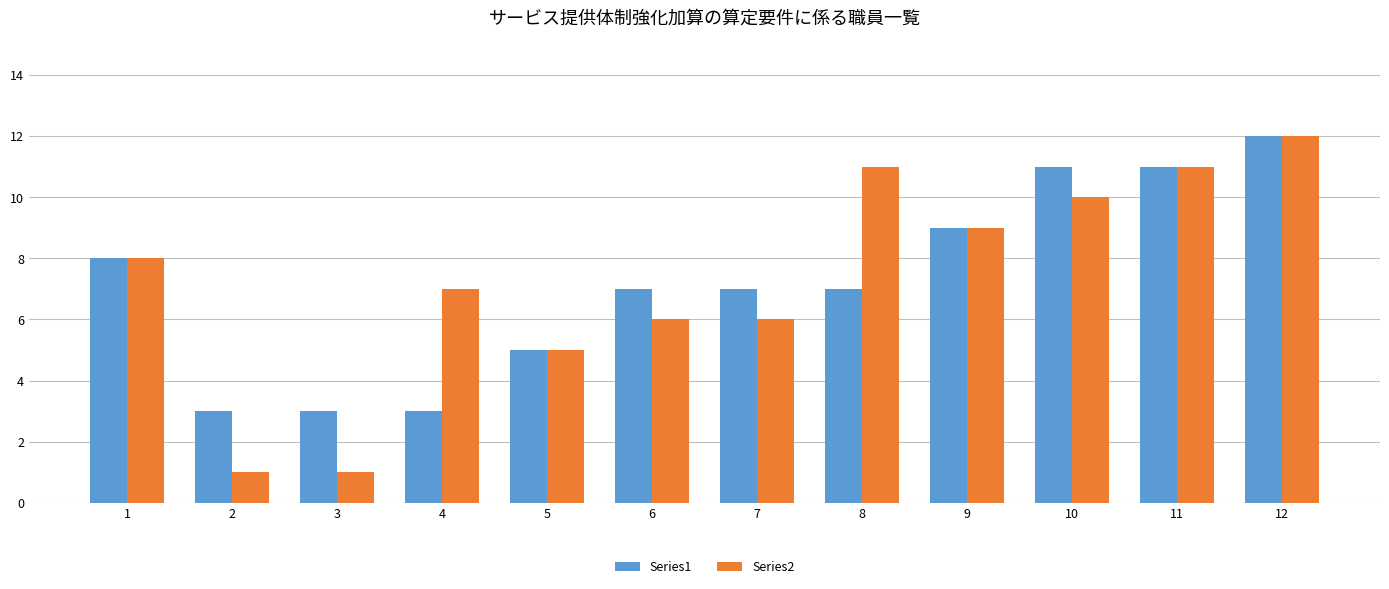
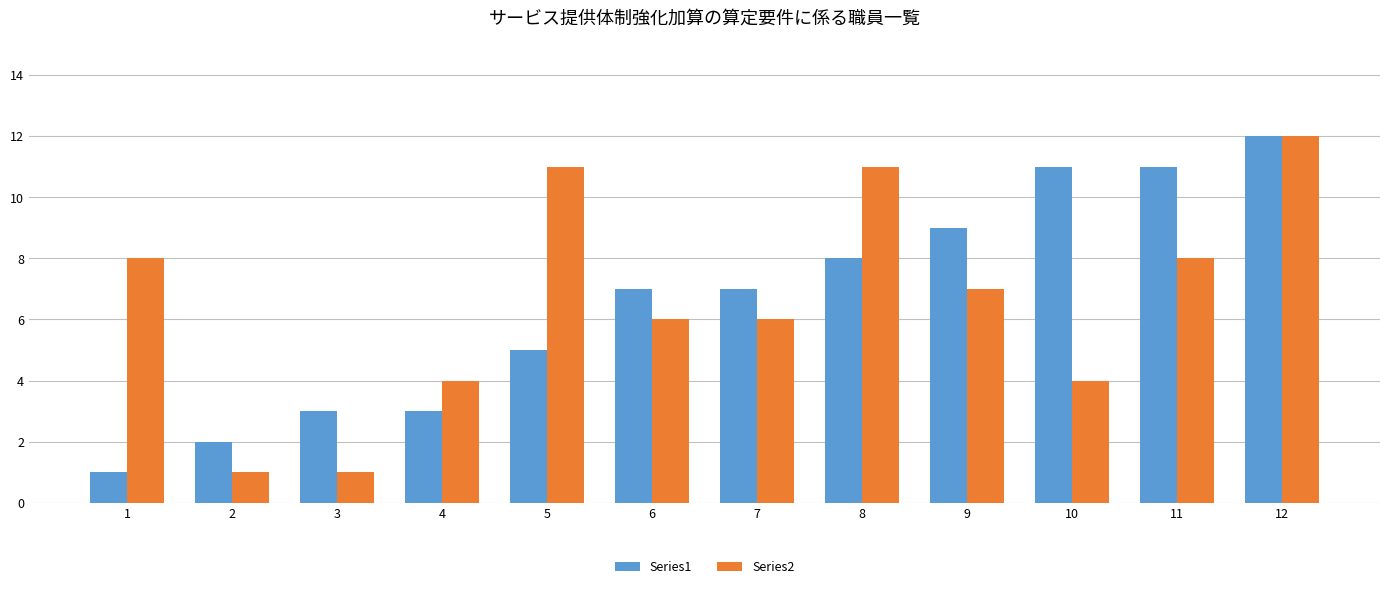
Series1, 1: 8 -> 1
Series1, 2: 3 -> 2
Series2, 4: 7 -> 4
Series2, 5: 5 -> 11
Series1, 8: 7 -> 8
Series2, 9: 9 -> 7
Series2, 10: 10 -> 4
Series2, 11: 11 -> 8
